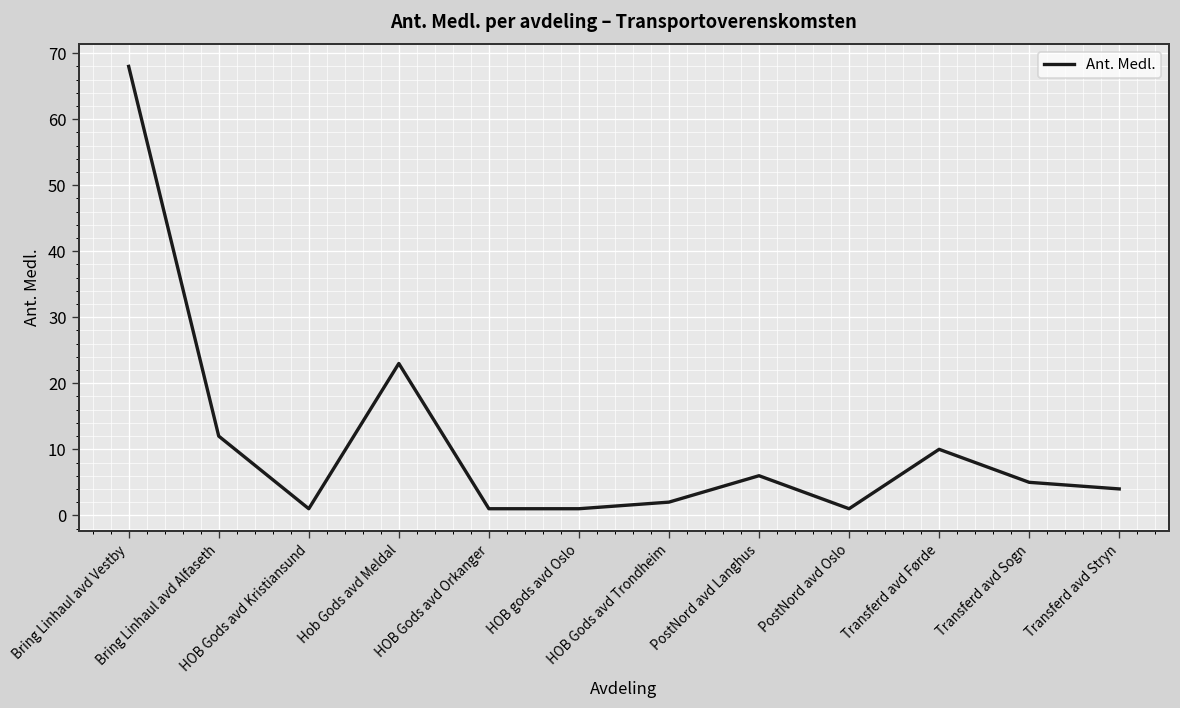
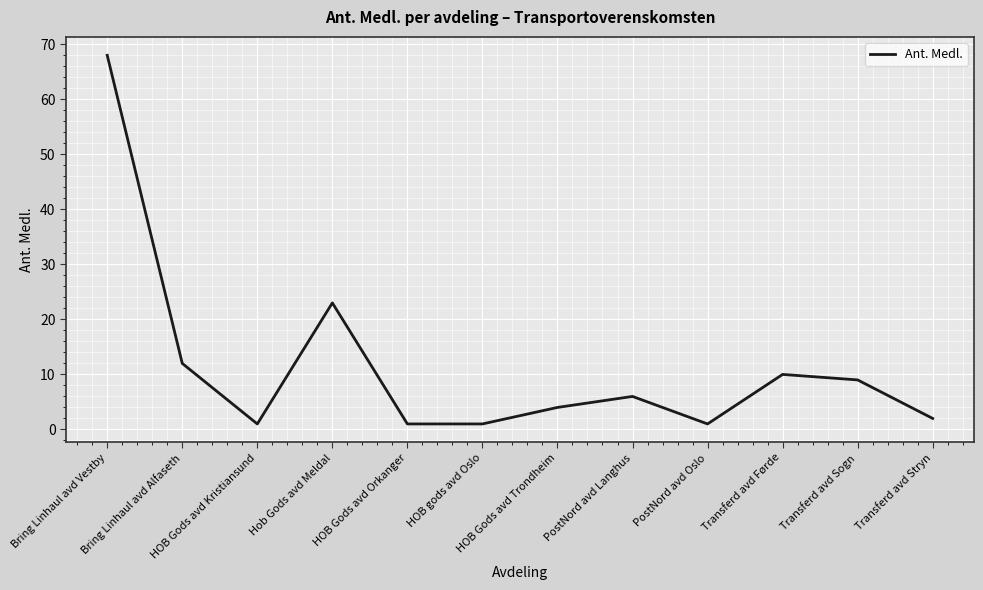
HOB Gods avd Trondheim: 2 -> 4
Transferd avd Sogn: 5 -> 9
Transferd avd Stryn: 4 -> 2
